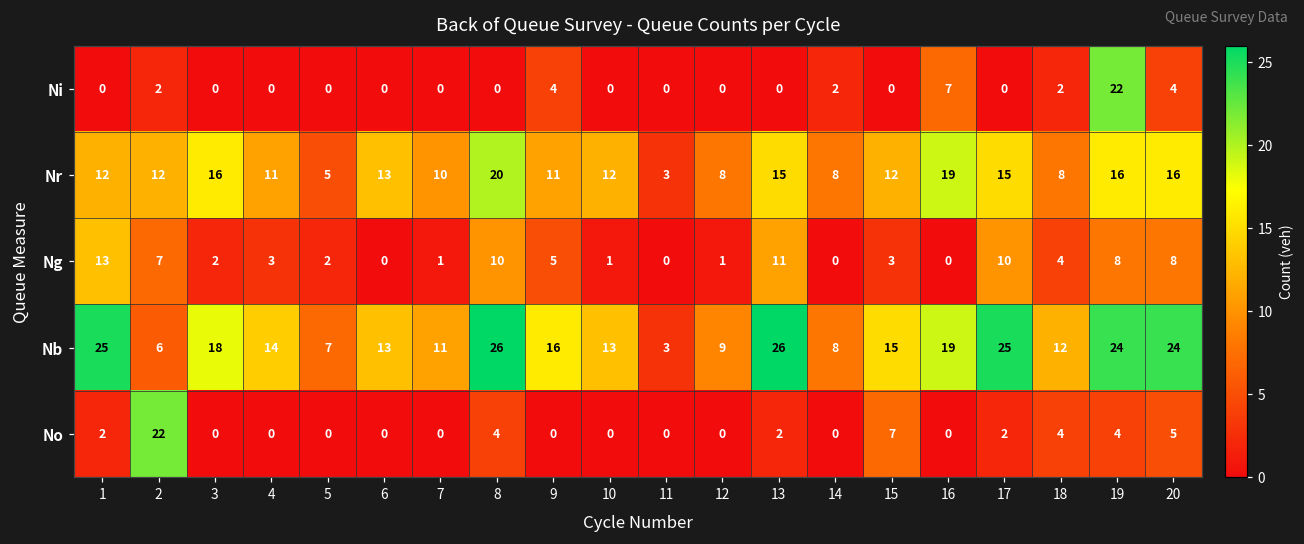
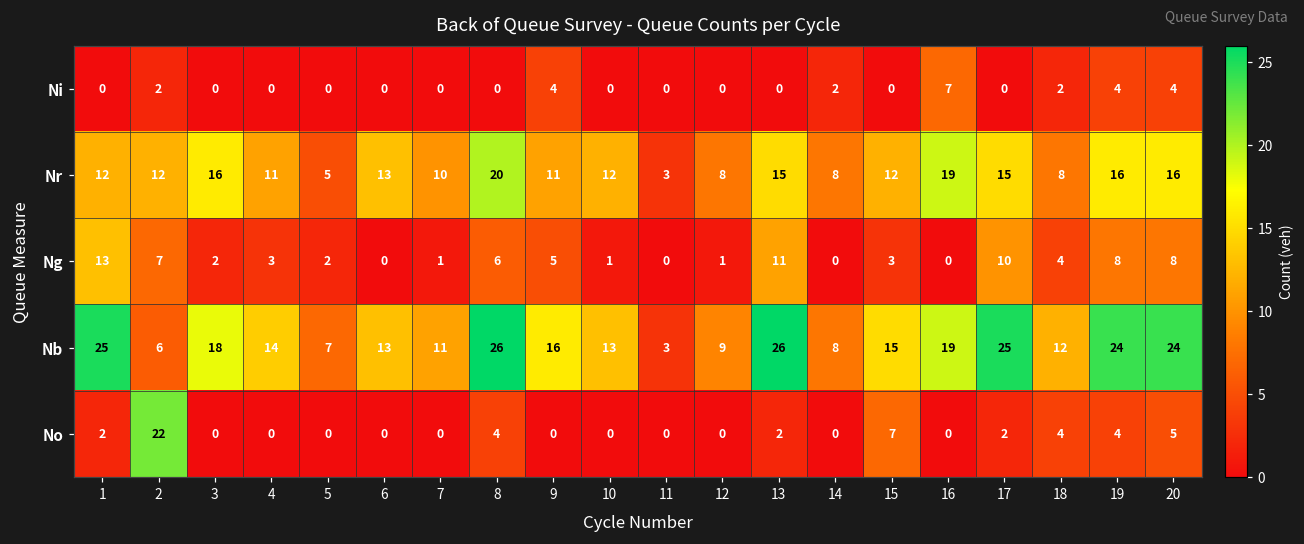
Ni, 19: 22 -> 4
Ng, 8: 10 -> 6
